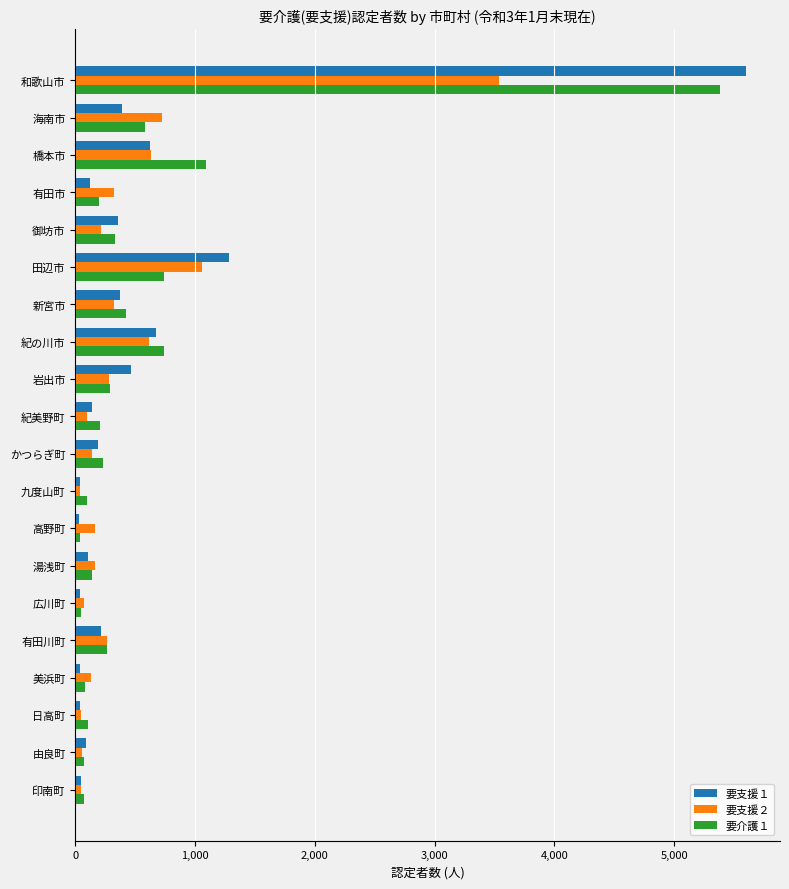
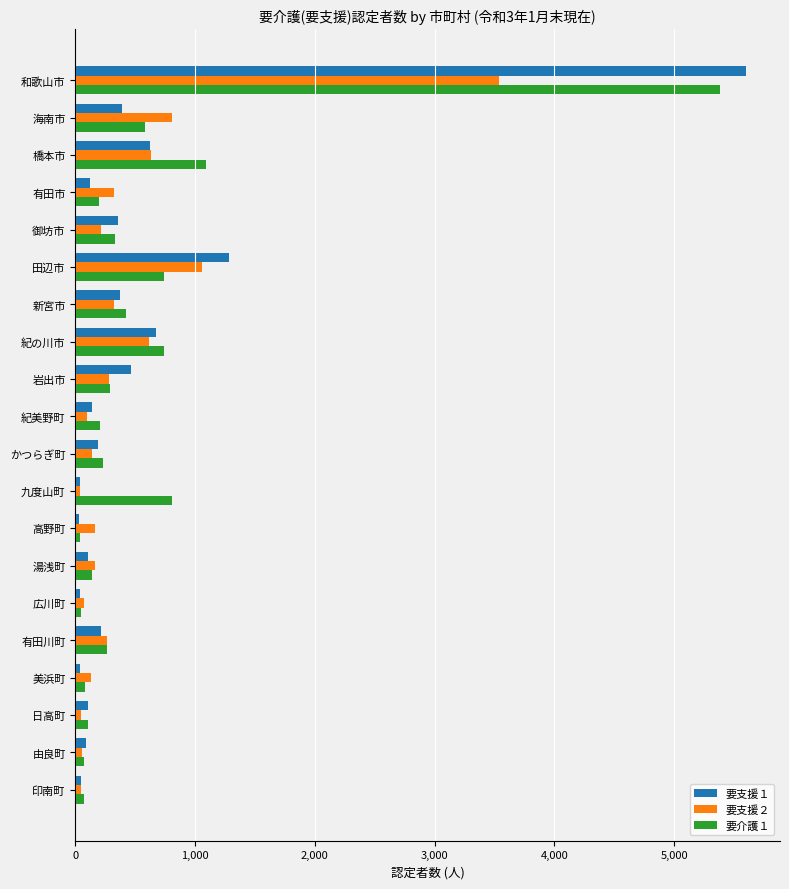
要支援２, 海南市: 720 -> 810
要介護１, 九度山町: 90 -> 810
要支援１, 日高町: 40 -> 110
